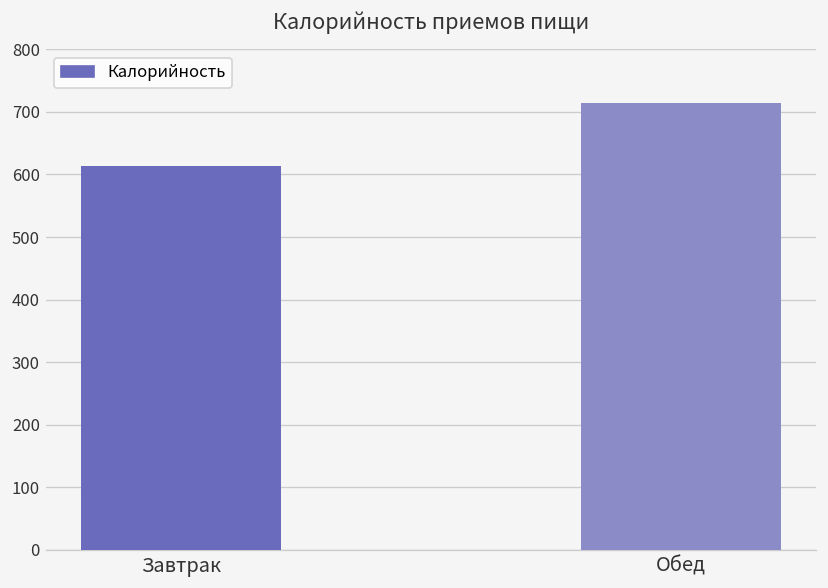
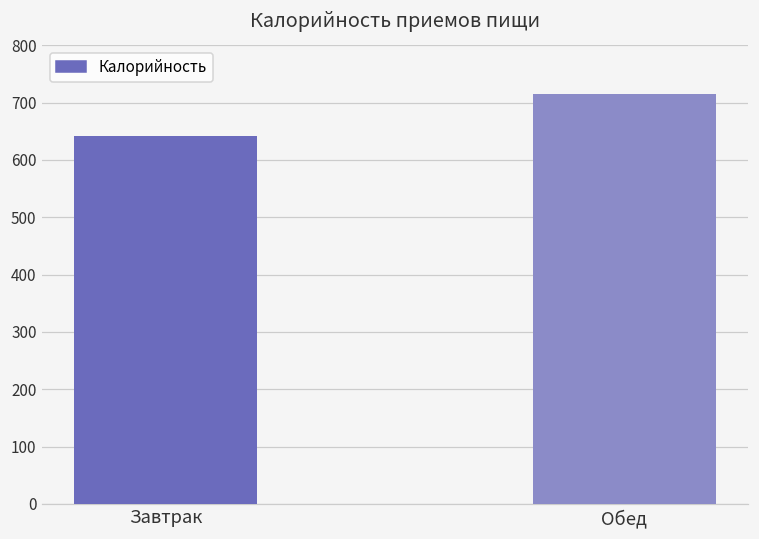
Завтрак: 610 -> 640
